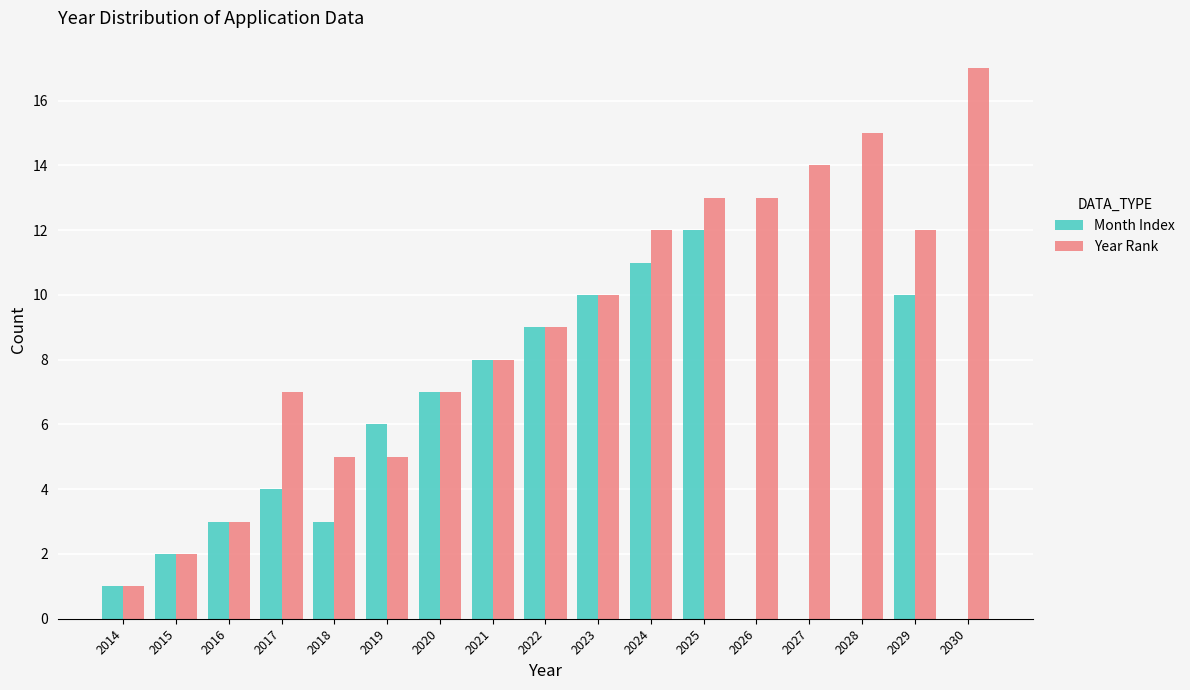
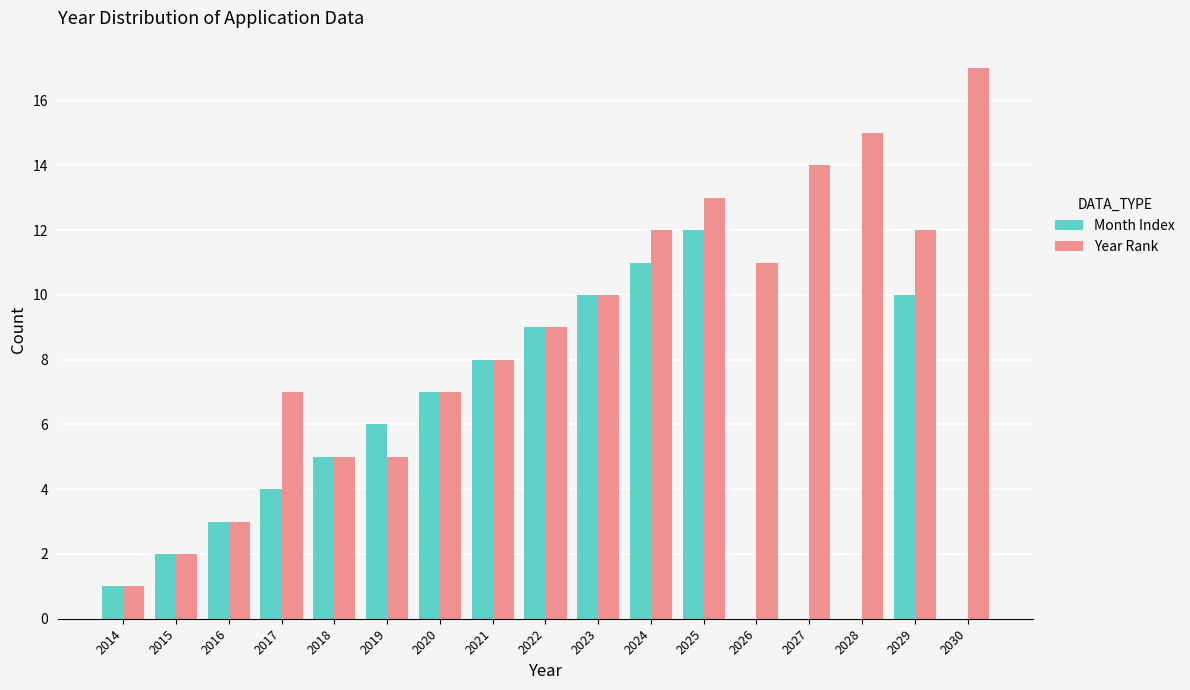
Month Index, 2018: 3 -> 5
Year Rank, 2026: 13.0 -> 11.0
